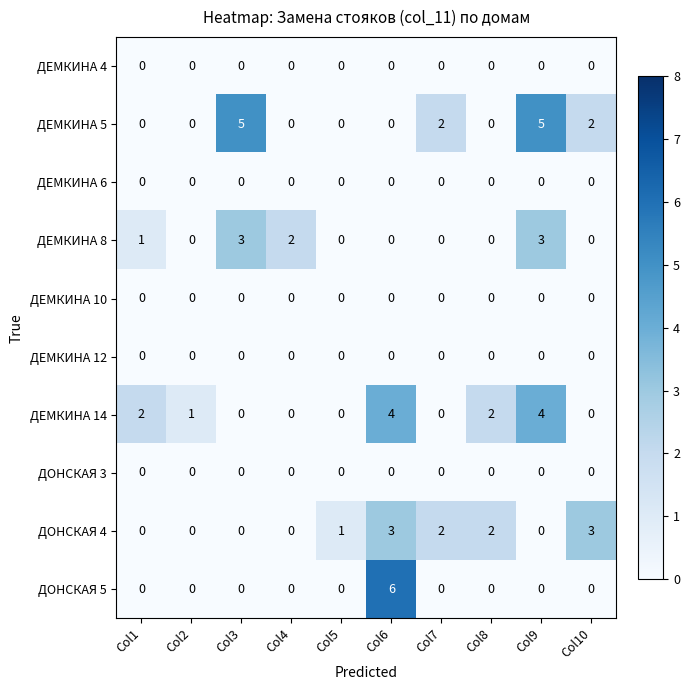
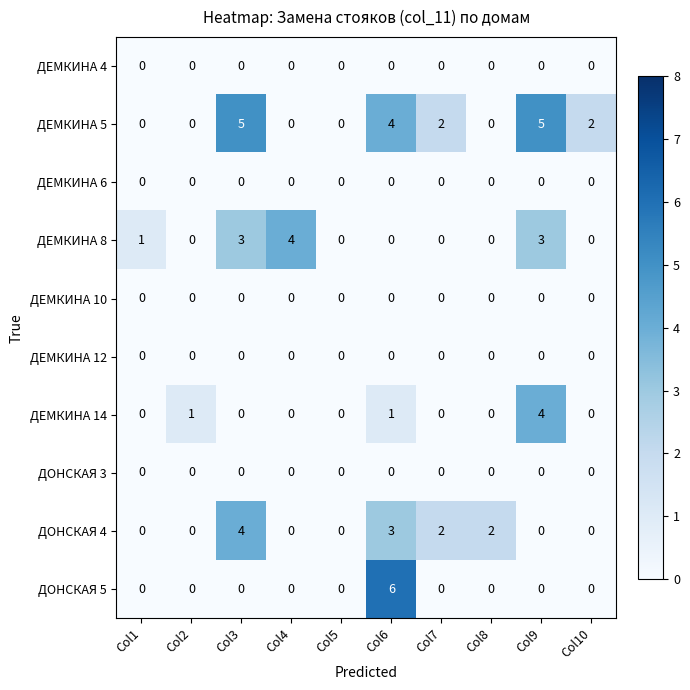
ДЕМКИНА 5, Col6: 0 -> 4
ДЕМКИНА 8, Col4: 2 -> 4
ДЕМКИНА 14, Col1: 2 -> 0
ДЕМКИНА 14, Col6: 4 -> 1
ДЕМКИНА 14, Col8: 2 -> 0
ДОНСКАЯ 4, Col3: 0 -> 4
ДОНСКАЯ 4, Col5: 1 -> 0
ДОНСКАЯ 4, Col10: 3 -> 0
